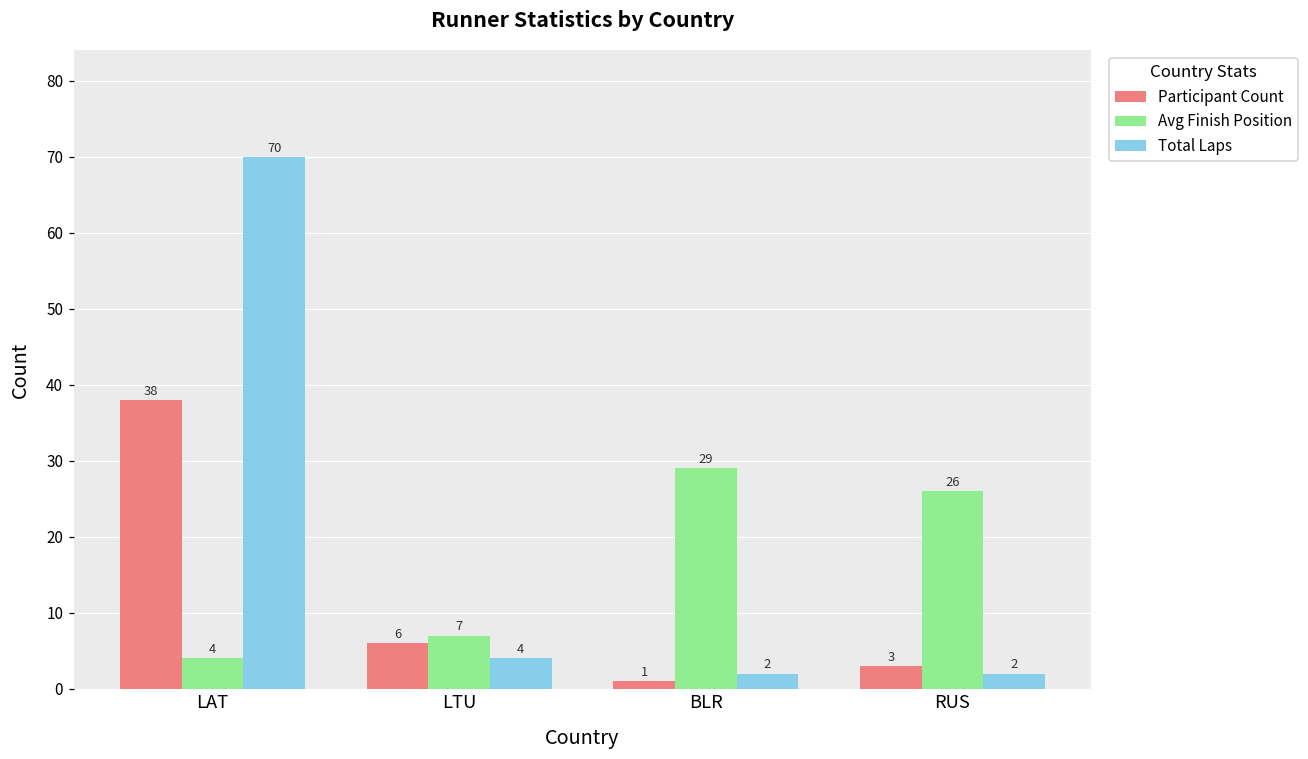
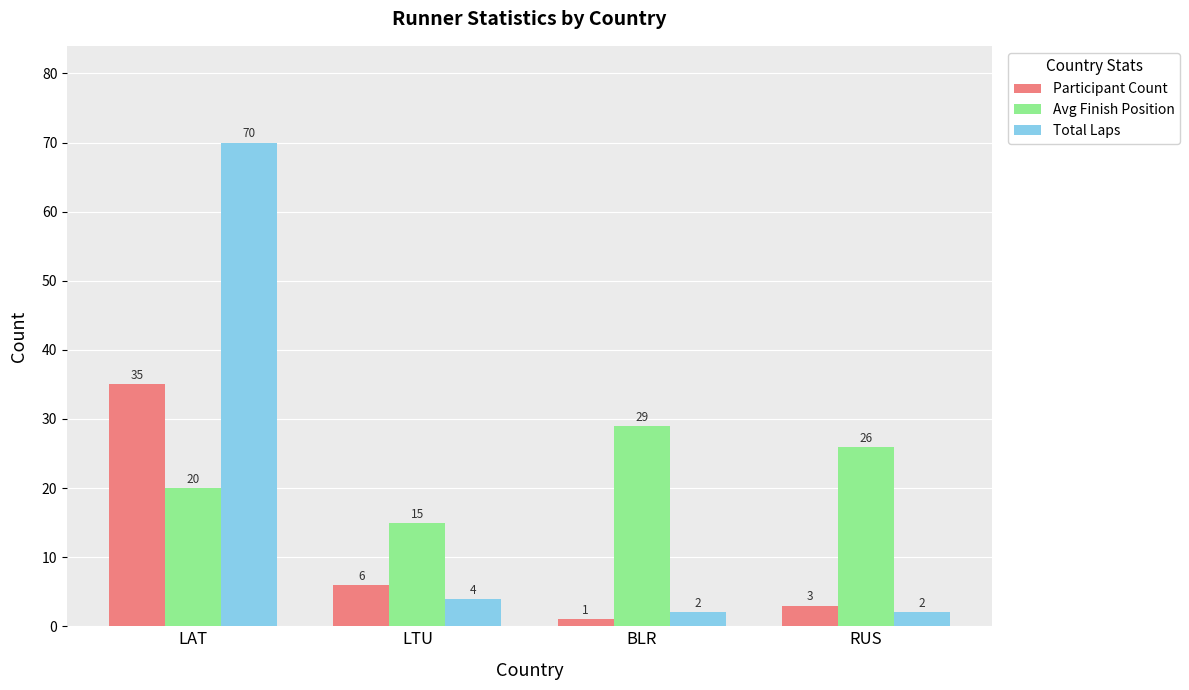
Participant Count, LAT: 38 -> 35
Avg Finish Position, LAT: 4 -> 20
Avg Finish Position, LTU: 7 -> 15
